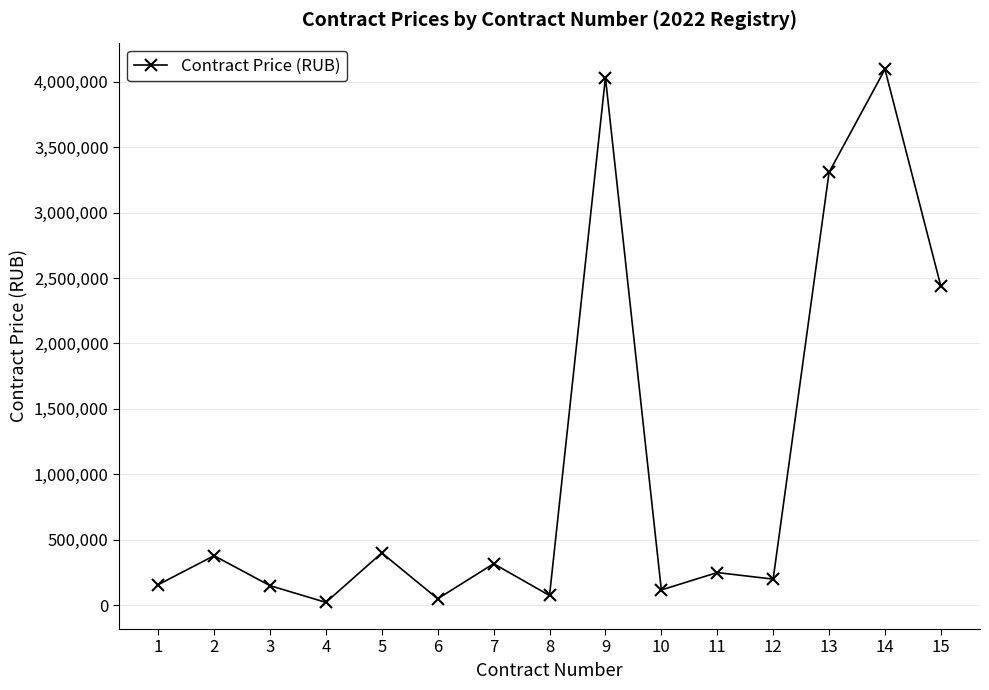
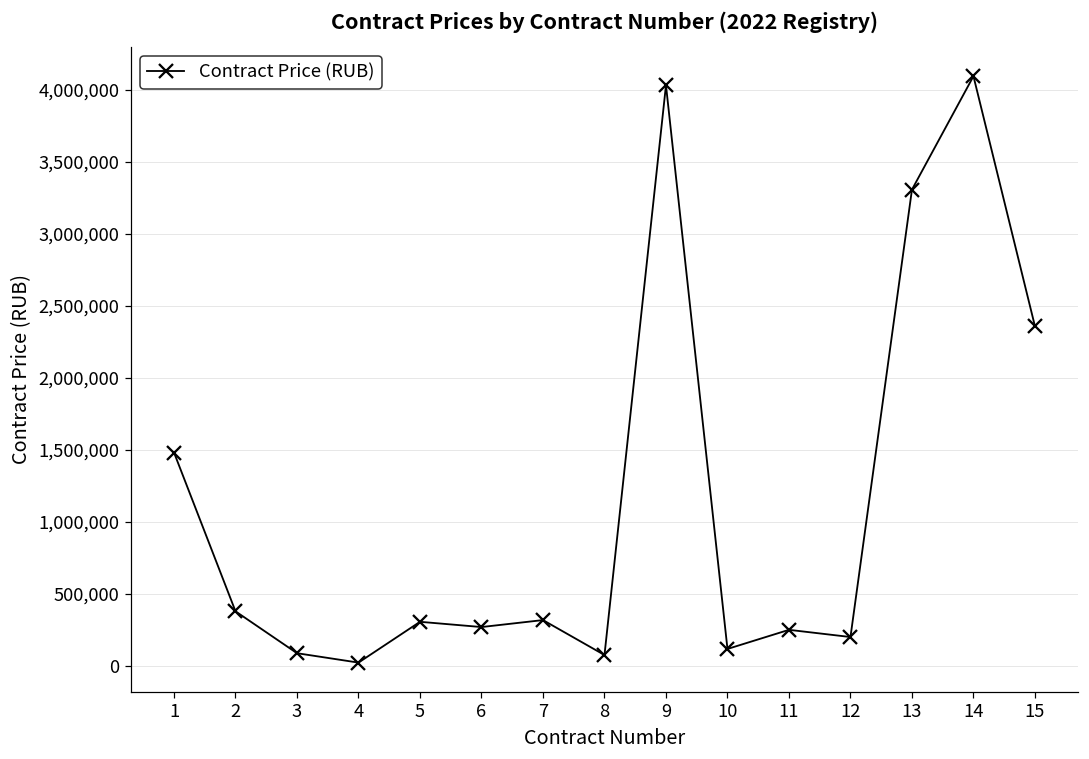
1: 160,000 -> 1,480,000
3: 150,000 -> 90,000
5: 400,000 -> 310,000
6: 50,000 -> 270,000
15: 2,440,000 -> 2,360,000
